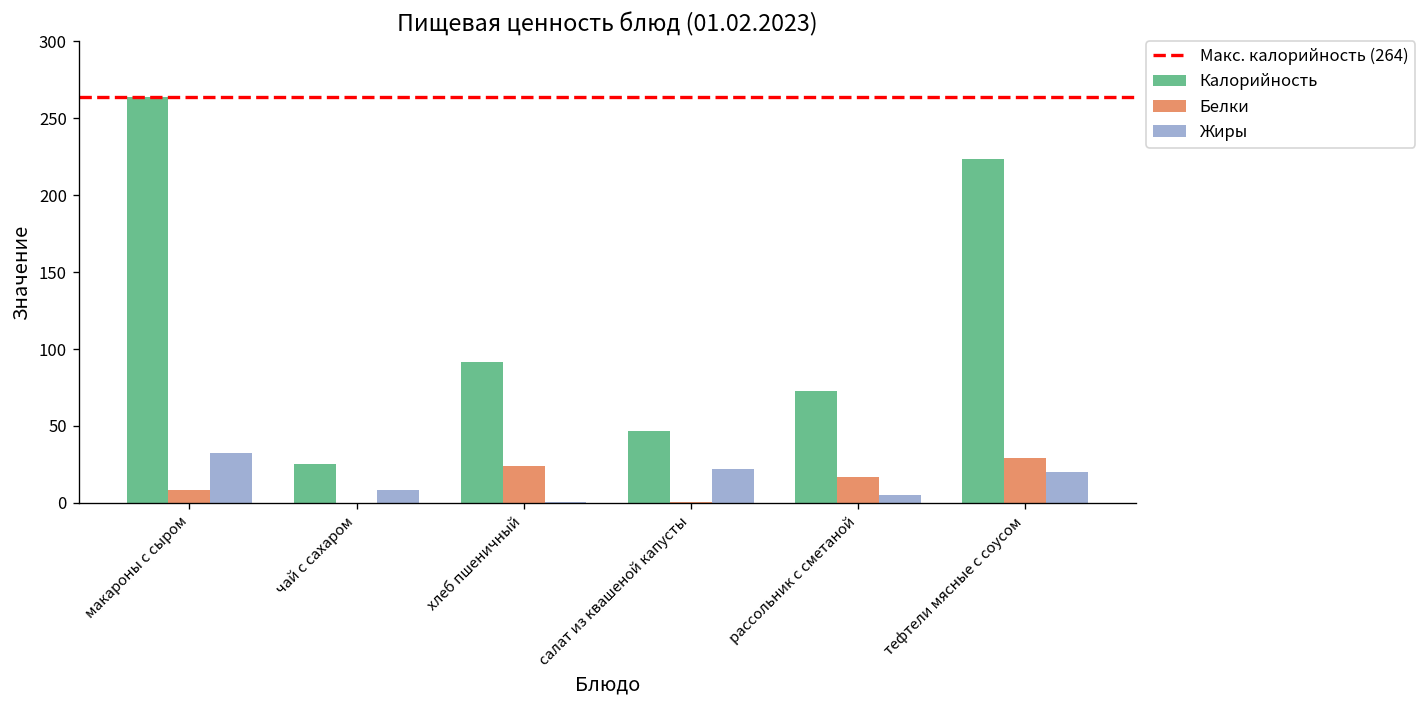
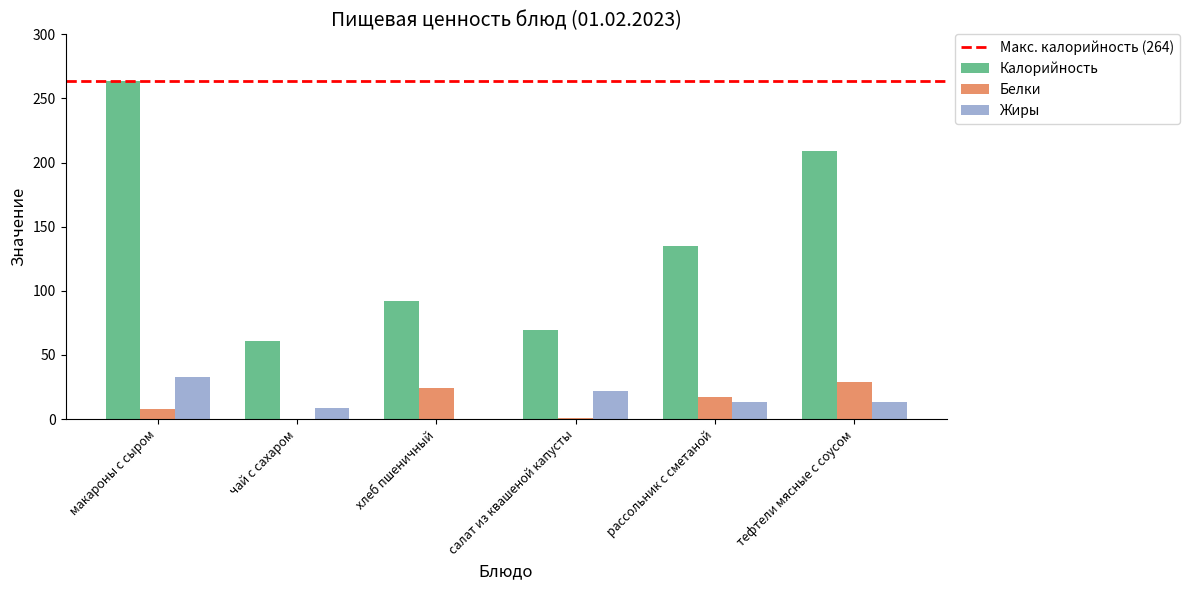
Калорийность, чай с сахаром: 25 -> 61
Калорийность, салат из квашеной капусты: 47 -> 70
Калорийность, рассольник с сметаной: 73 -> 135
Жиры, рассольник с сметаной: 5 -> 13
Калорийность, тефтели мясные с соусом: 223 -> 209
Жиры, тефтели мясные с соусом: 20 -> 13
